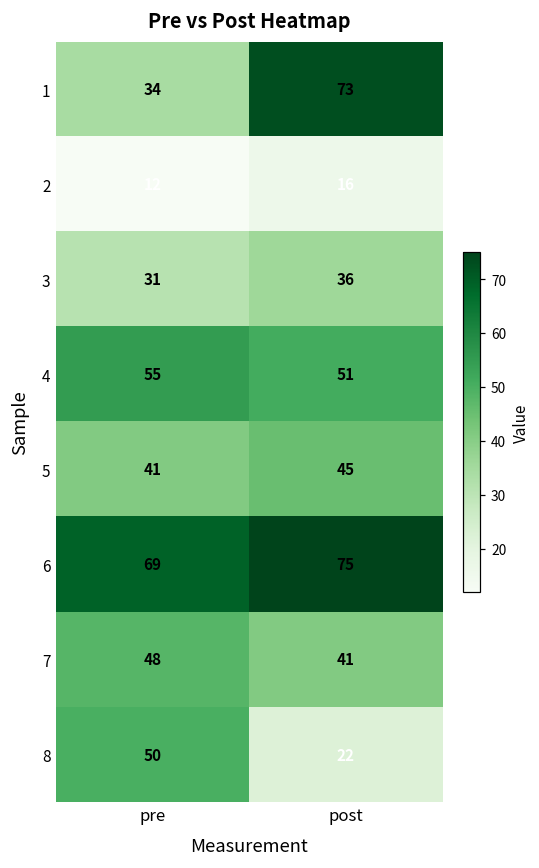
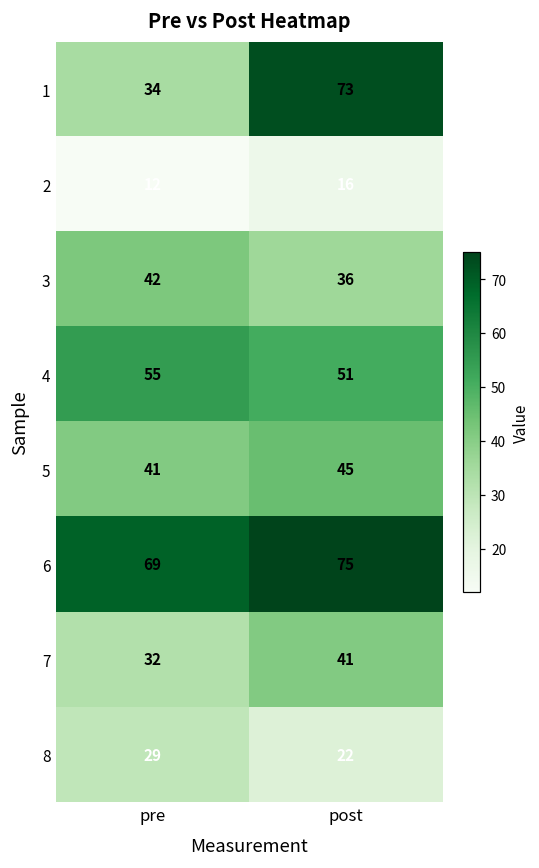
3, pre: 31 -> 42
7, pre: 48 -> 32
8, pre: 50 -> 29
